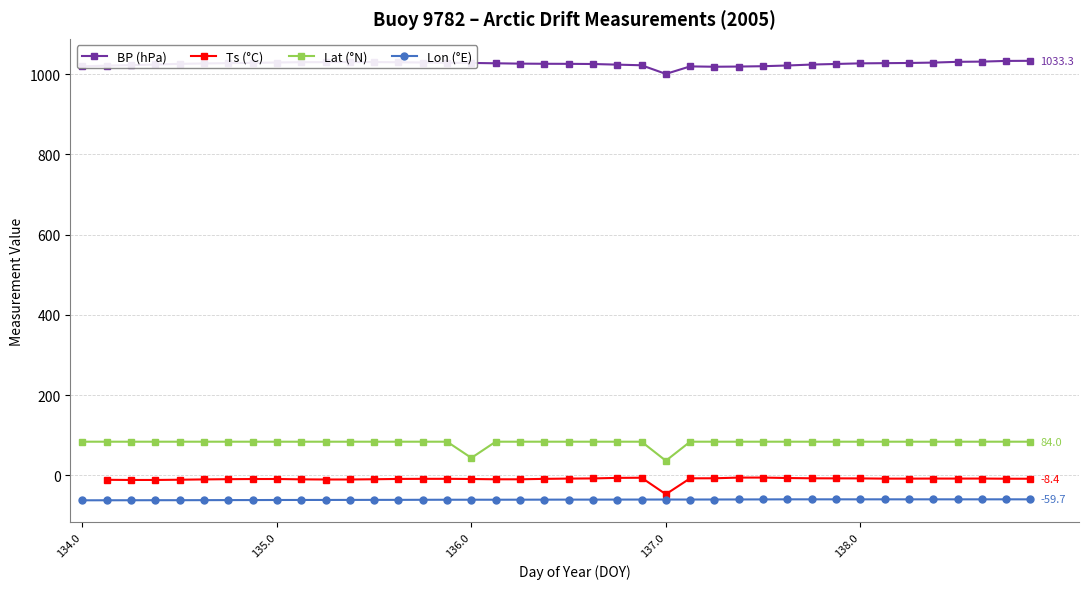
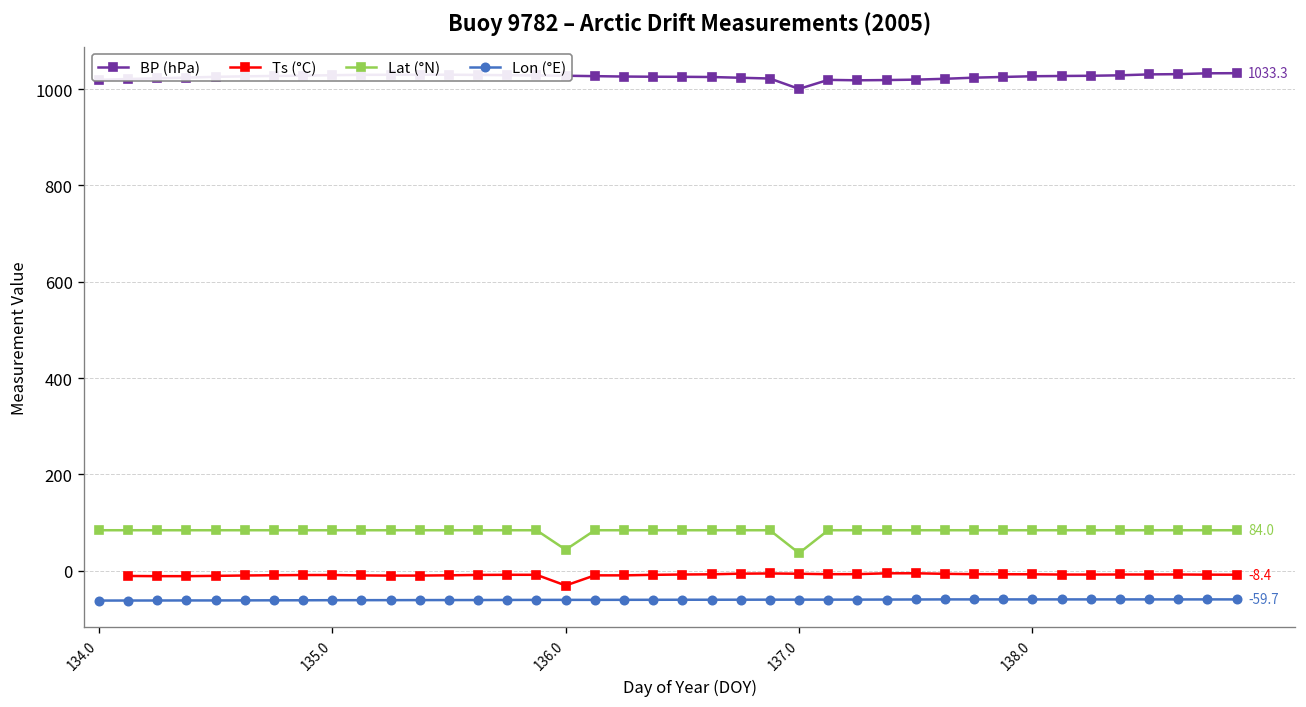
Ts (°C), 136.0: -10 -> -30
Ts (°C), 137.0: -50 -> -10
